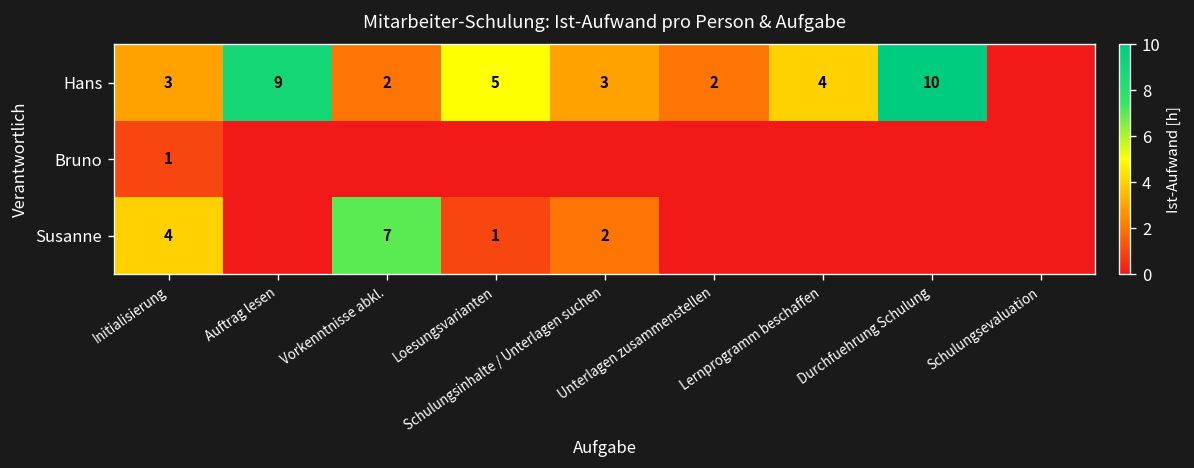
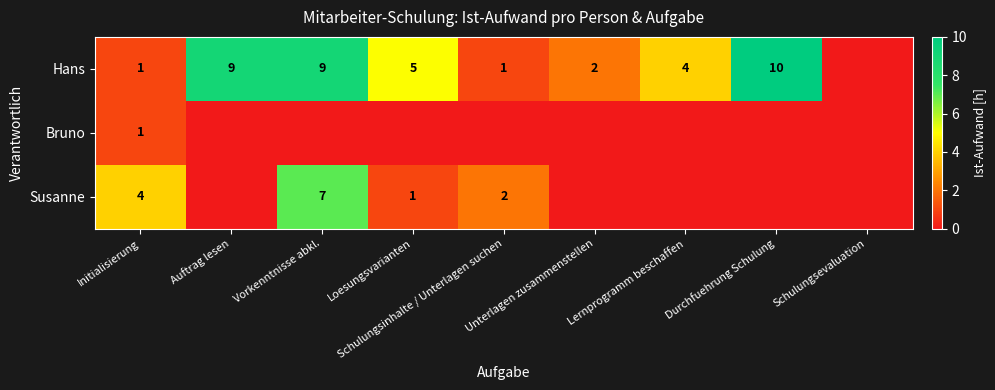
Hans, Initialisierung: 3 -> 1
Hans, Vorkenntnisse abkl.: 2 -> 9
Hans, Schulungsinhalte / Unterlagen suchen: 3 -> 1
